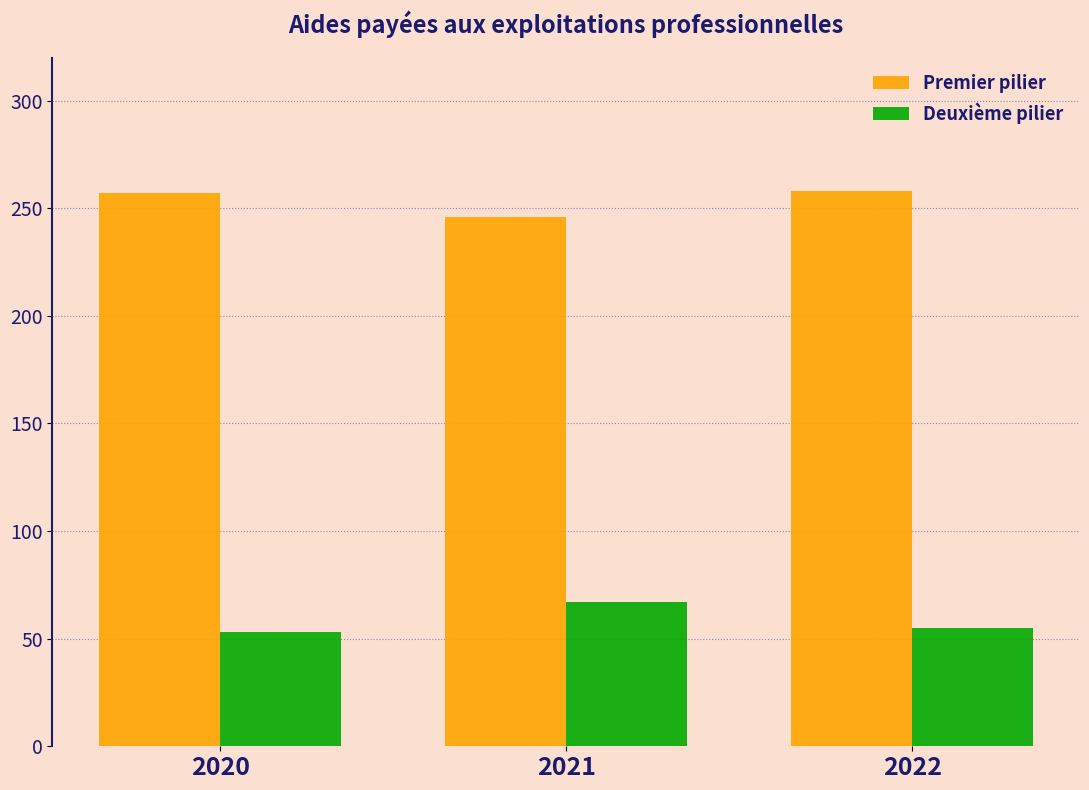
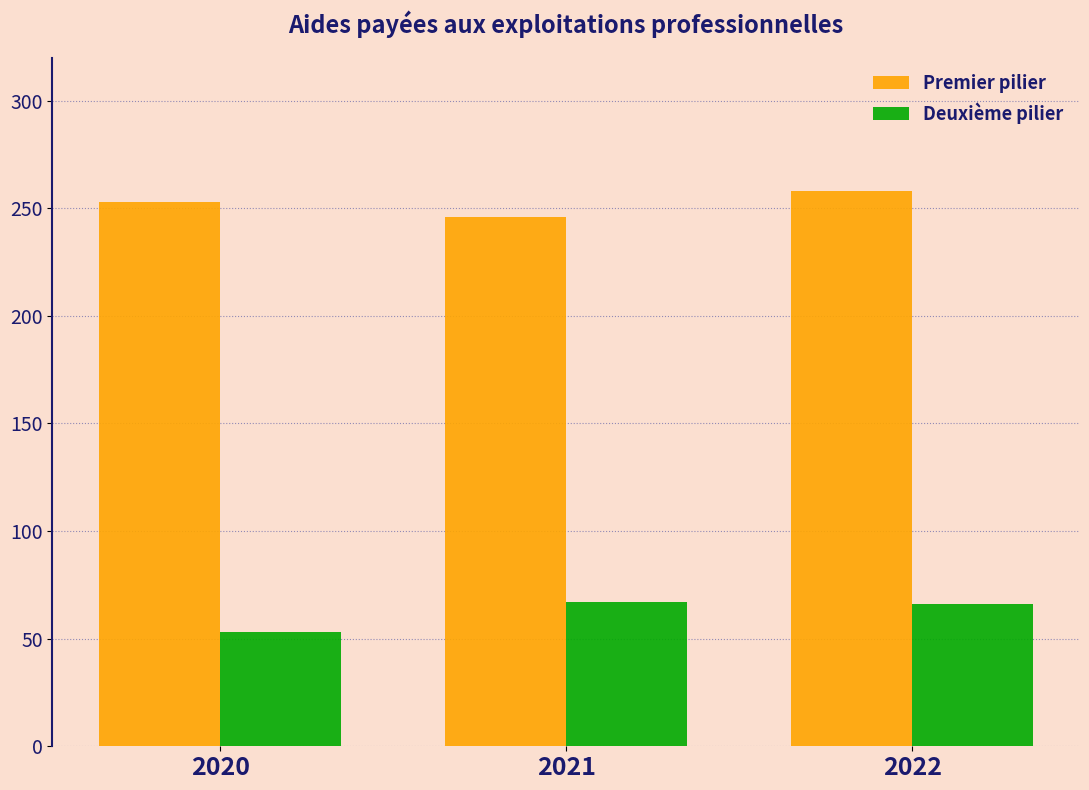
Premier pilier, 2020: 257 -> 253
Deuxième pilier, 2022: 55 -> 66
